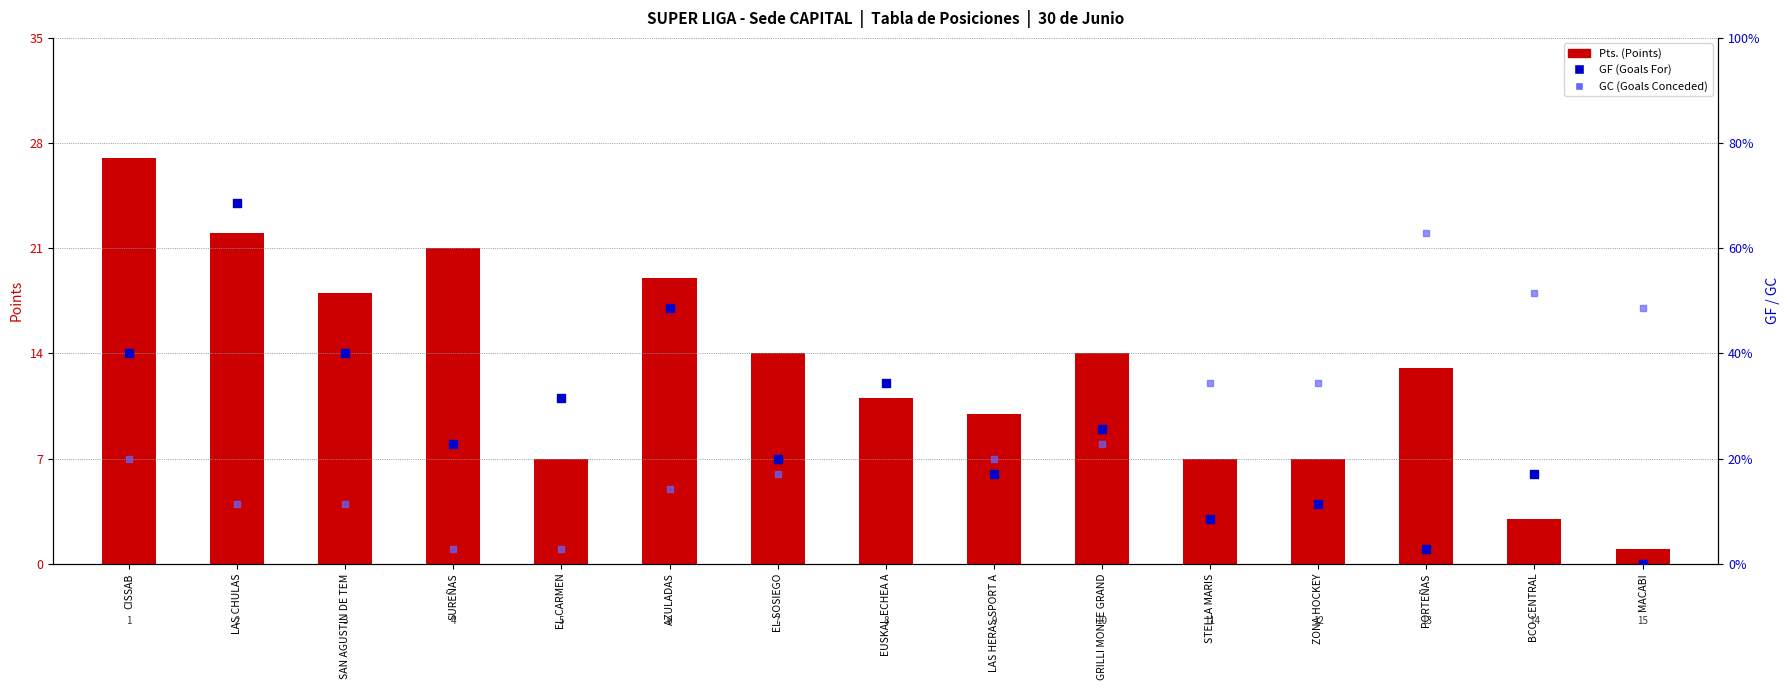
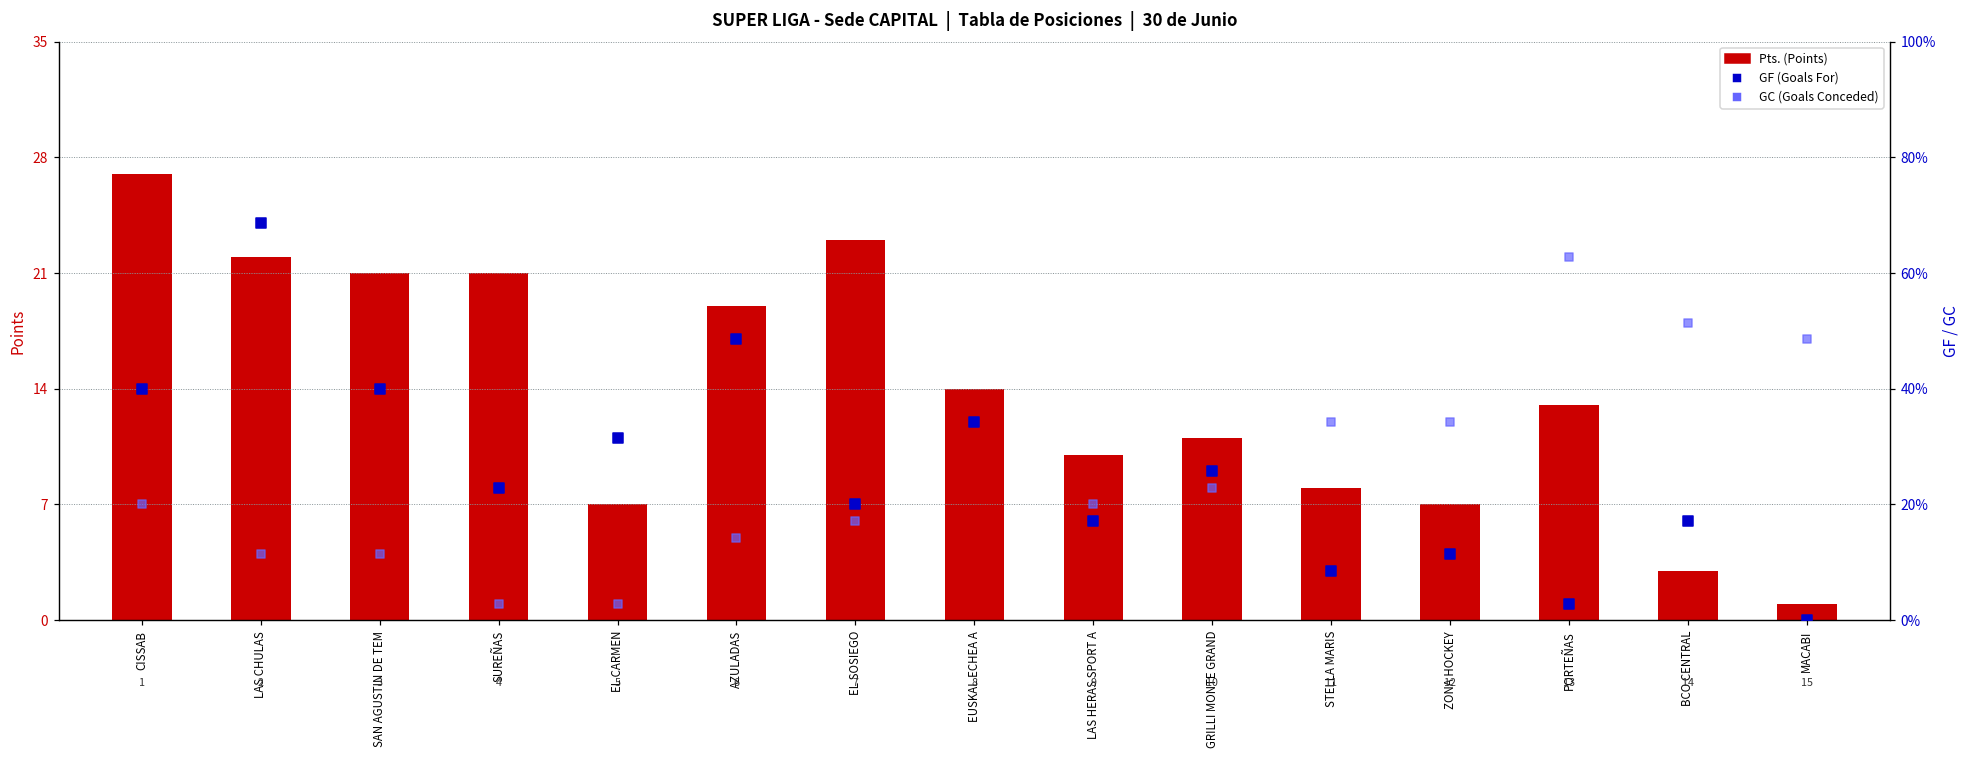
Pts. (Points), SAN AGUSTIN DE TEM: 18 -> 21
Pts. (Points), EL SOSIEGO: 14 -> 23
Pts. (Points), EUSKAL ECHEA A: 11 -> 14
Pts. (Points), GRILLI MONTE GRAND: 14 -> 11
Pts. (Points), STELLA MARIS: 7 -> 8
